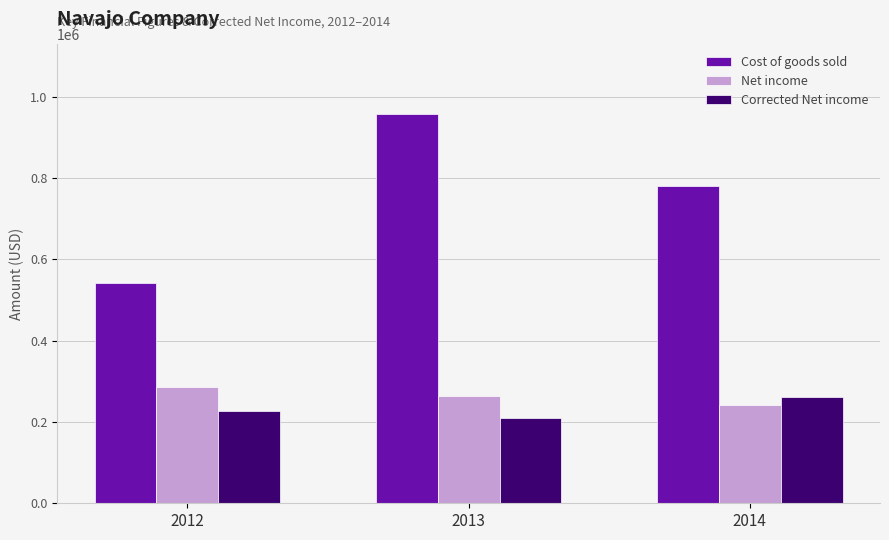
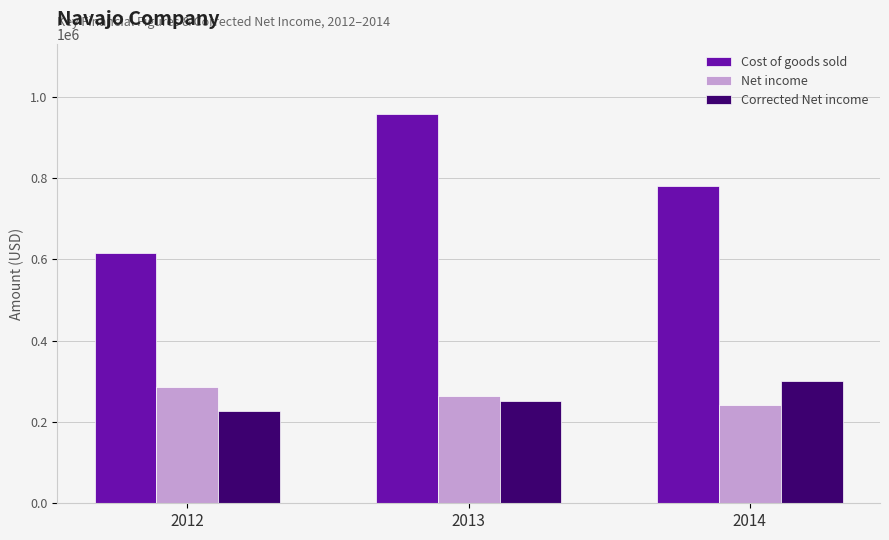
Cost of goods sold, 2012: 540000 -> 620000
Corrected Net income, 2013: 210000 -> 250000
Corrected Net income, 2014: 260000 -> 300000
